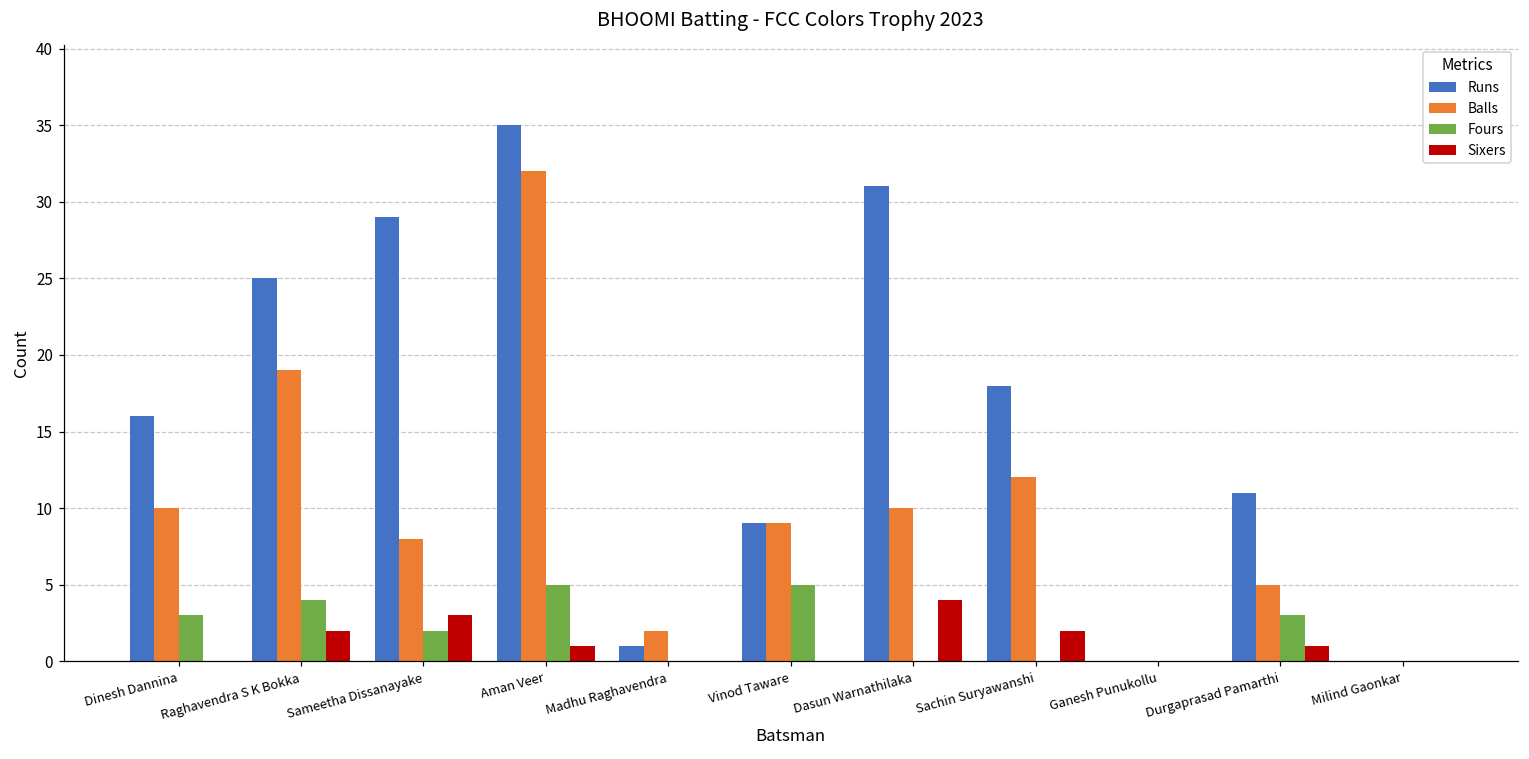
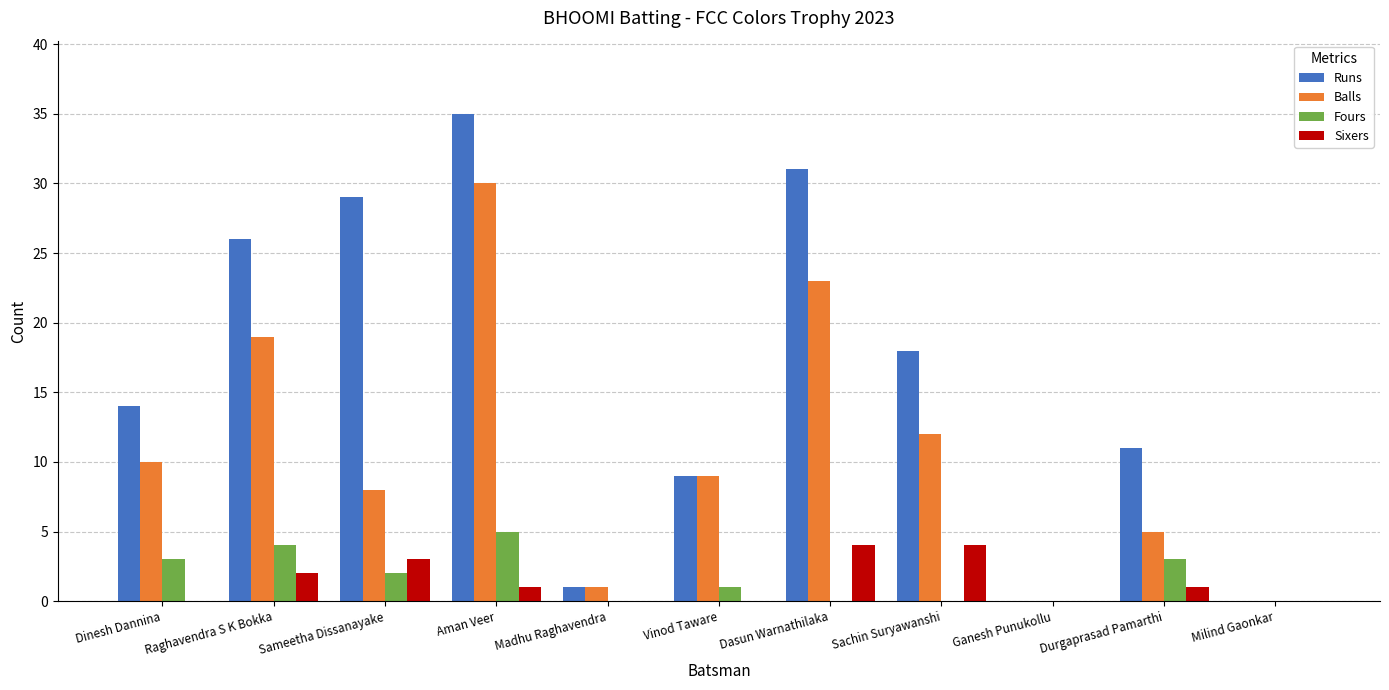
Runs, Dinesh Dannina: 16 -> 14
Runs, Raghavendra S K Bokka: 25 -> 26
Balls, Aman Veer: 32 -> 30
Balls, Madhu Raghavendra: 2 -> 1
Fours, Vinod Taware: 5 -> 1
Balls, Dasun Warnathilaka: 10 -> 23
Sixers, Sachin Suryawanshi: 2 -> 4
